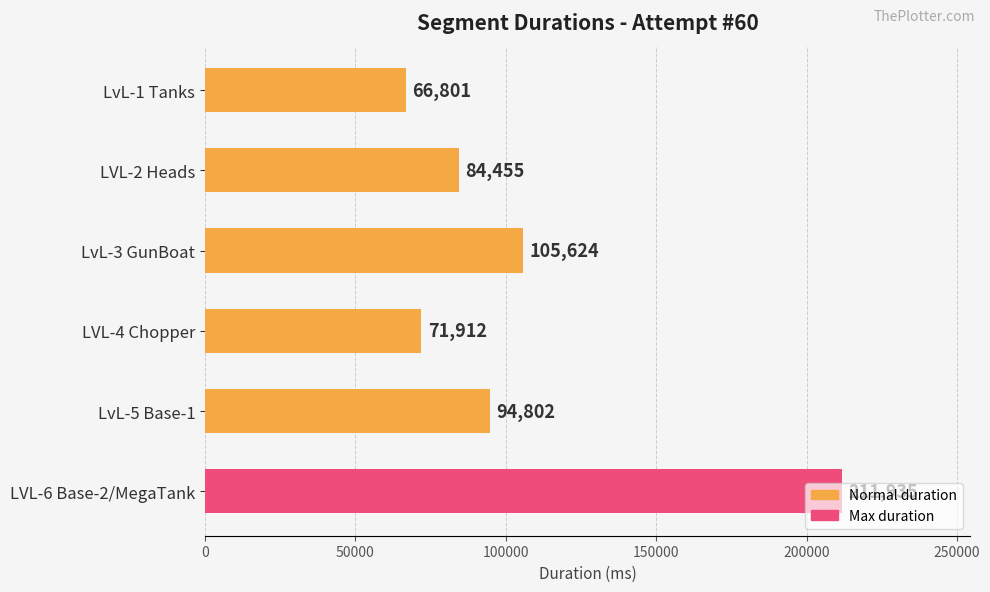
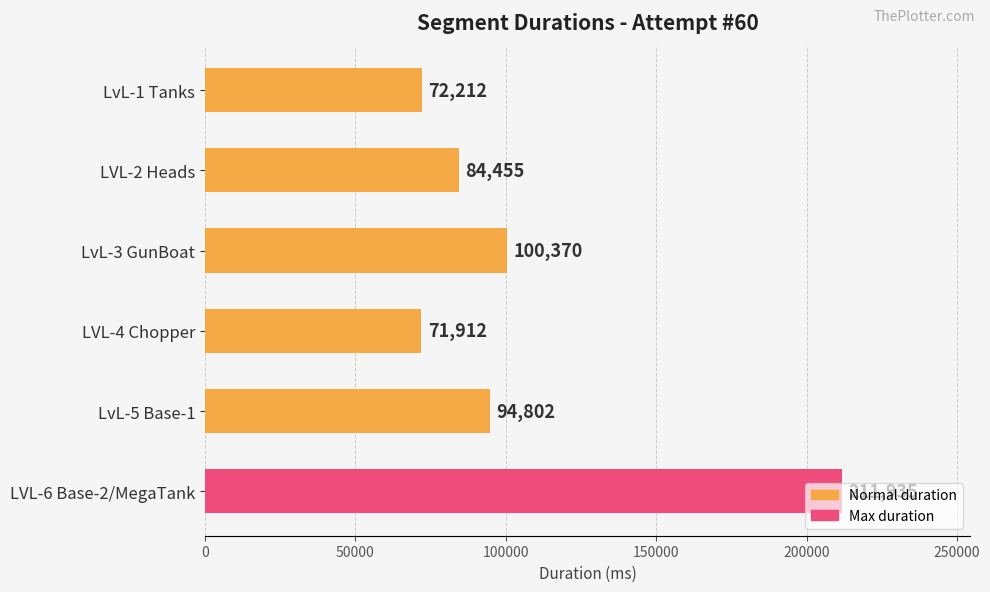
LvL-1 Tanks: 66,801 -> 72,212
LvL-3 GunBoat: 105,624 -> 100,370
